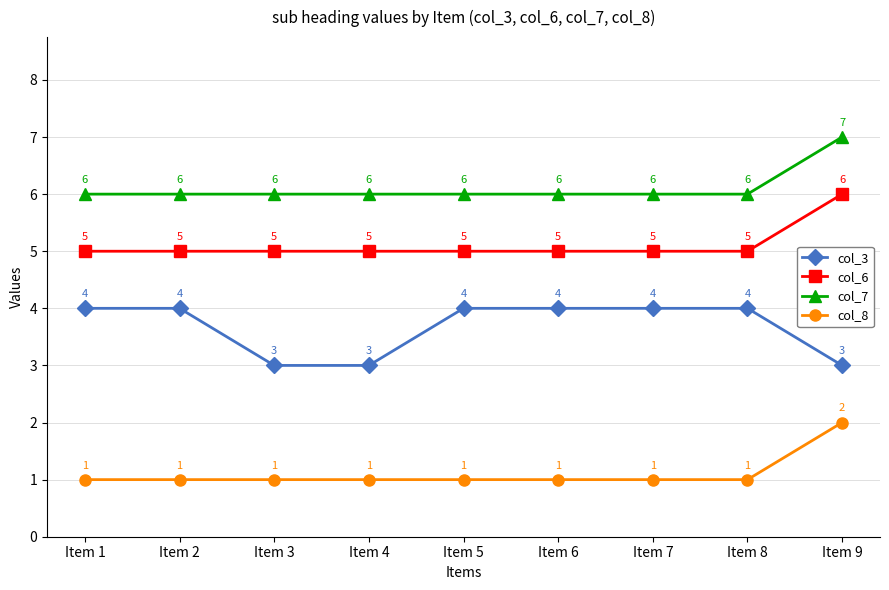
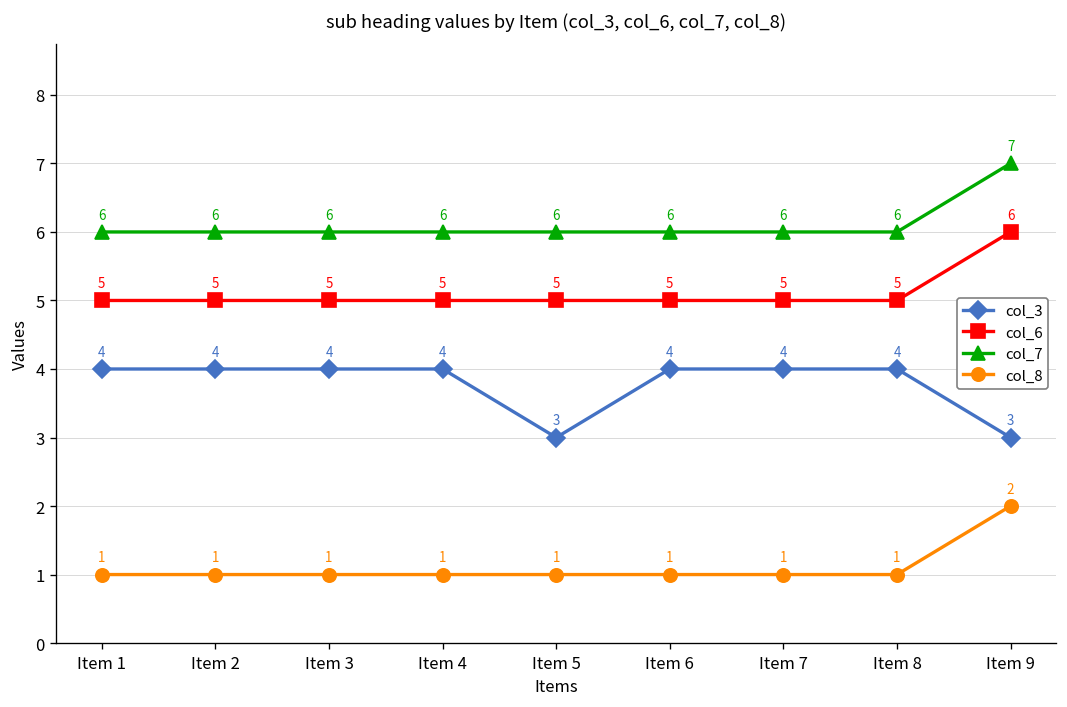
col_3, Item 3: 3 -> 4
col_3, Item 4: 3 -> 4
col_3, Item 5: 4 -> 3
